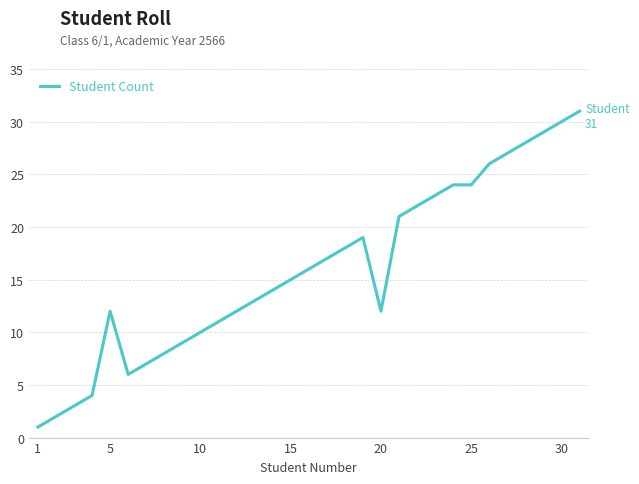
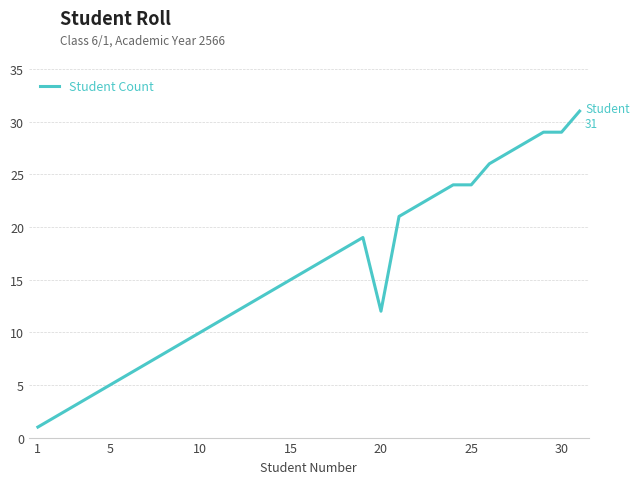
5: 12 -> 5
30: 30 -> 29
